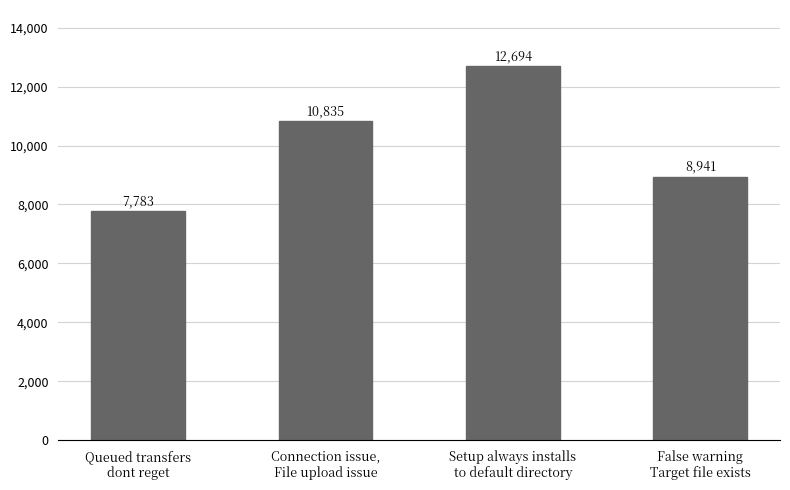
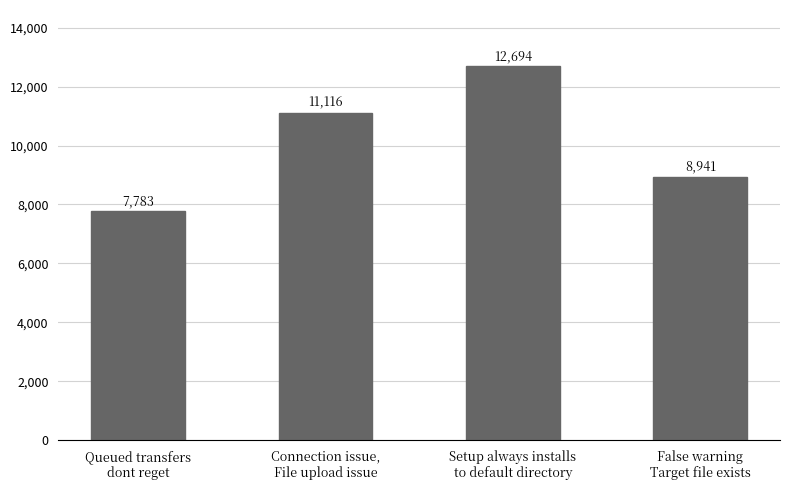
Connection issue, File upload issue: 10,835 -> 11,116
